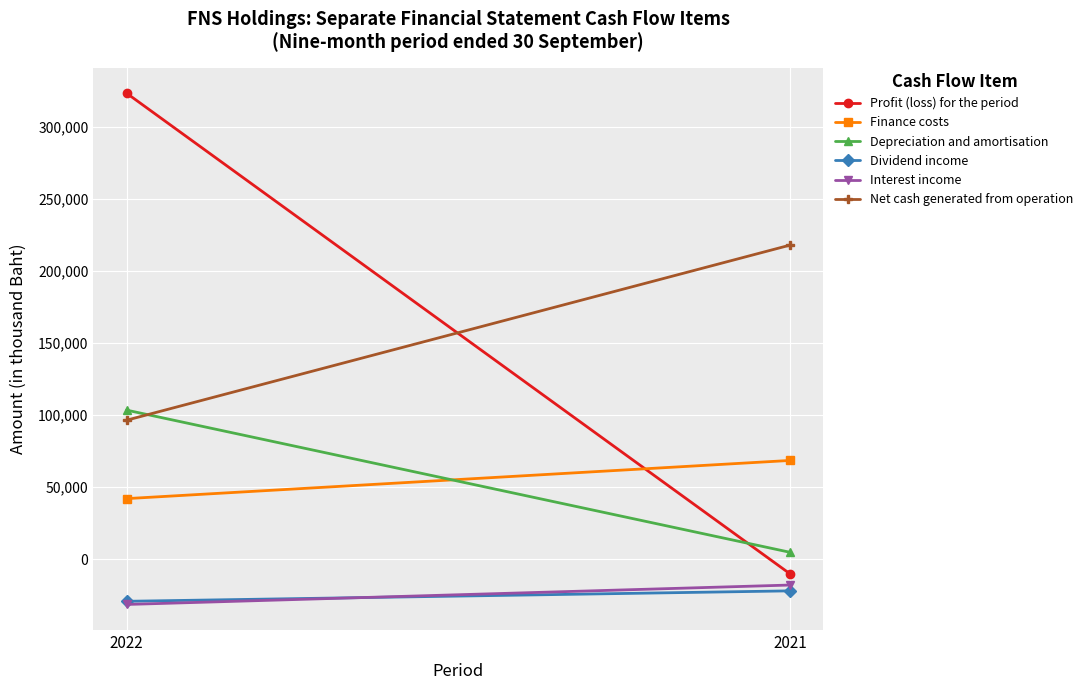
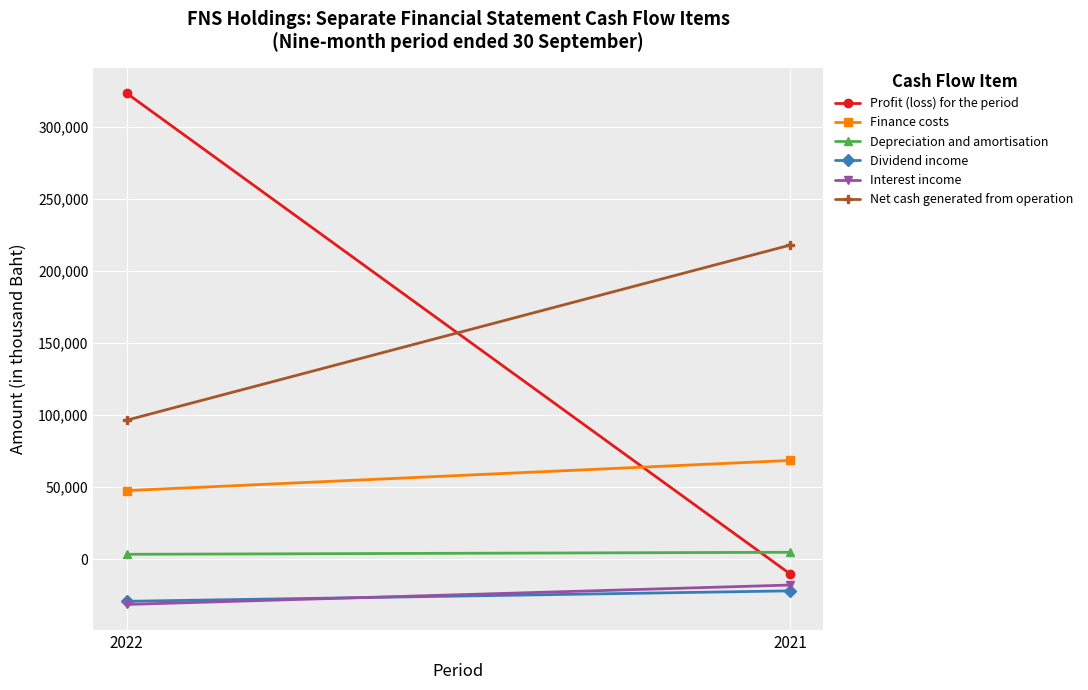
Finance costs, 2022: 42,000 -> 48,000
Depreciation and amortisation, 2022: 104,000 -> 3,000
